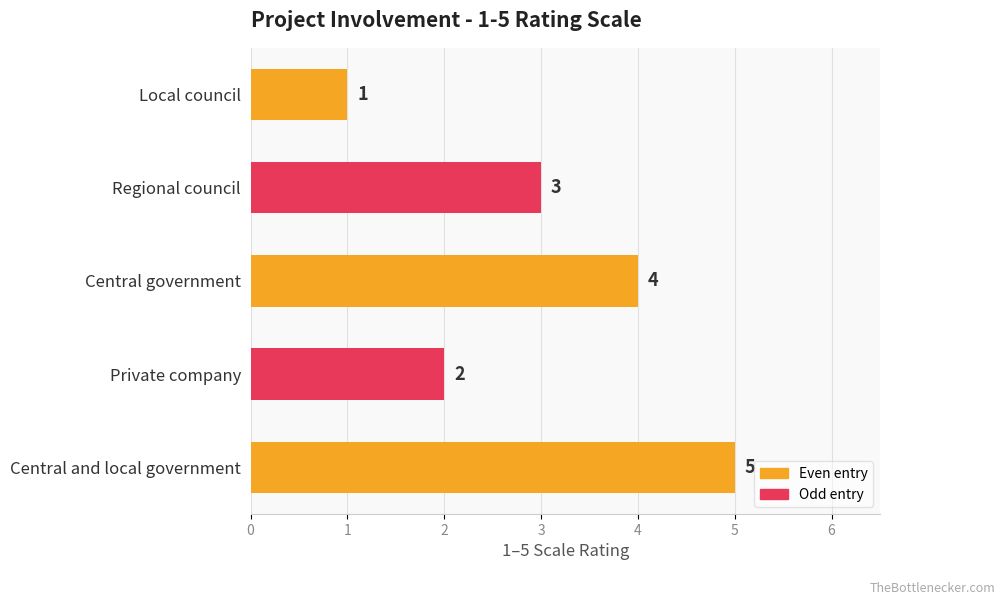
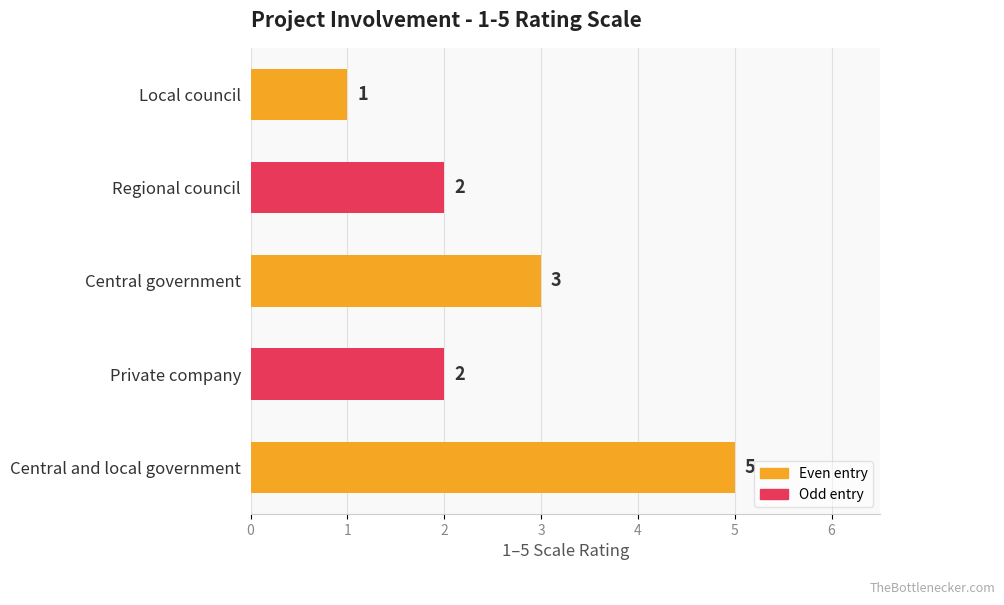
Regional council: 3 -> 2
Central government: 4 -> 3
